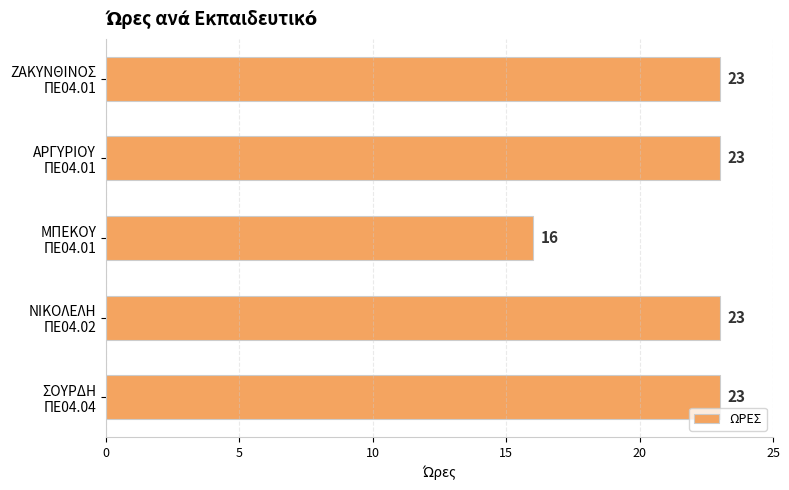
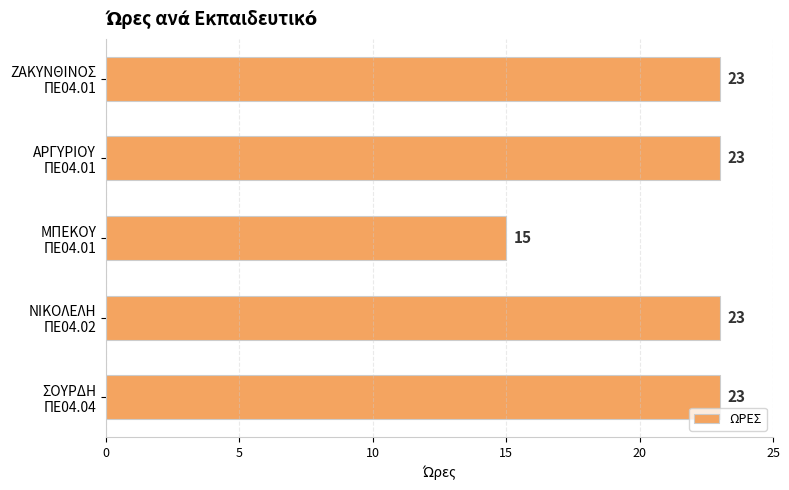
ΜΠΕΚΟΥ ΠΕ04.01: 16 -> 15
